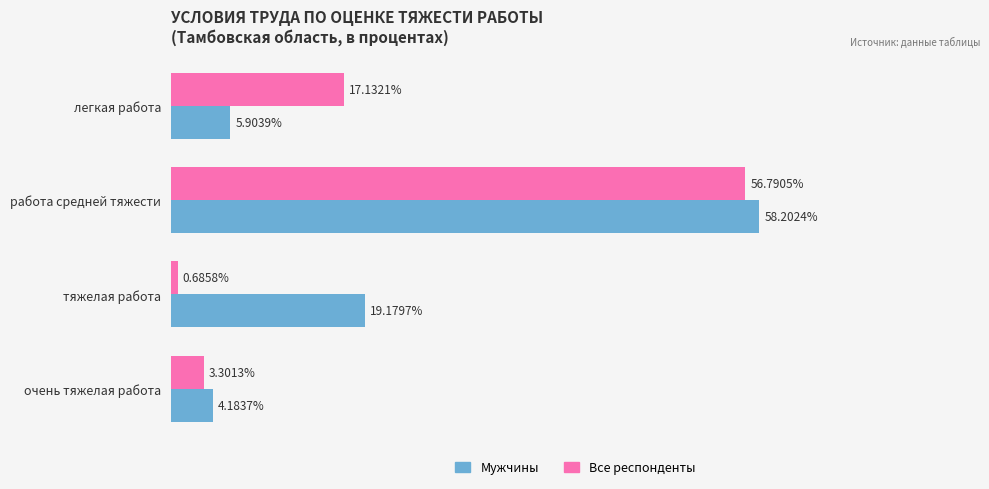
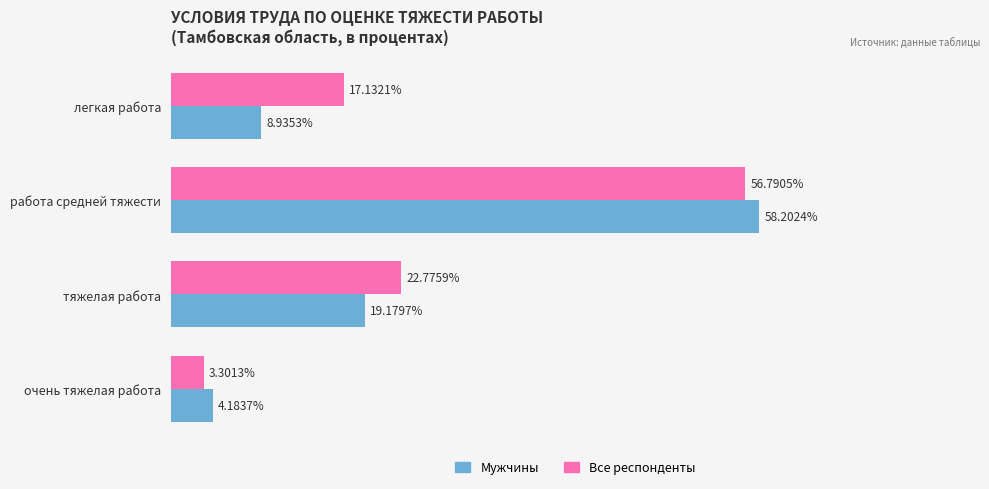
Мужчины, легкая работа: 5.9039% -> 8.9353%
Все респонденты, тяжелая работа: 0.6858% -> 22.7759%
